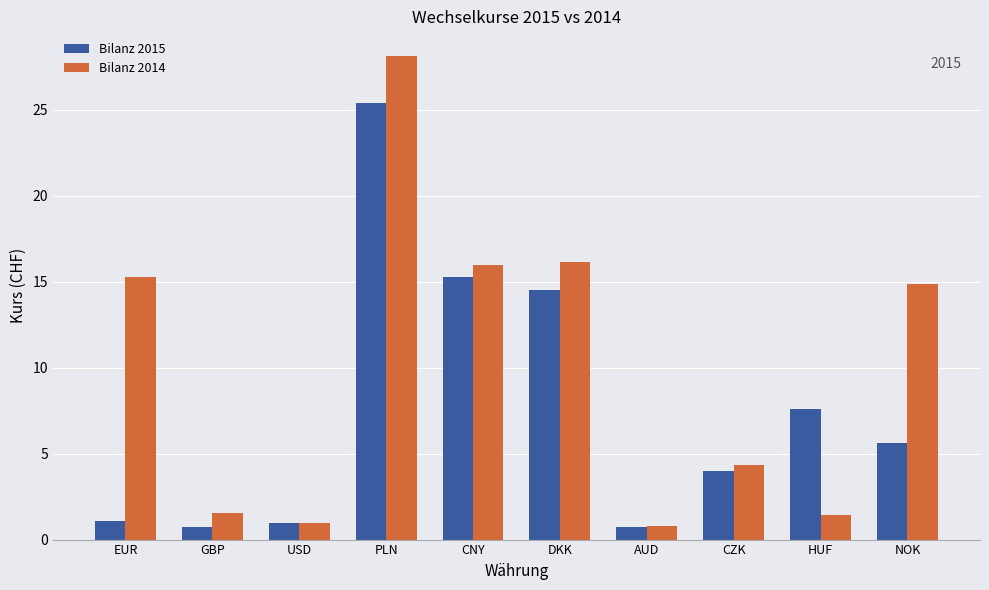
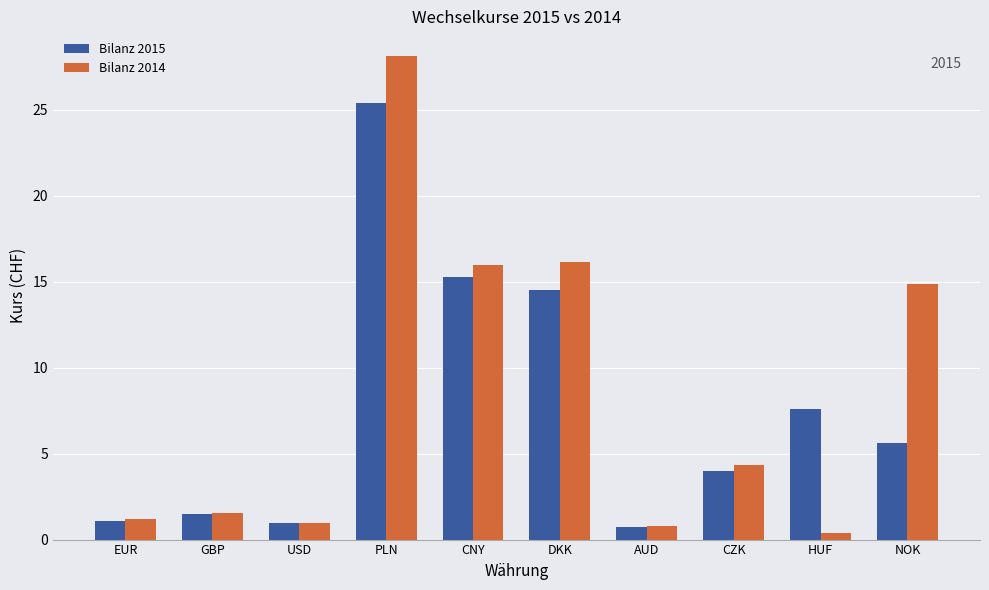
Bilanz 2014, EUR: 15.3 -> 1.2
Bilanz 2015, GBP: 0.7 -> 1.5
Bilanz 2014, HUF: 1.4 -> 0.4
